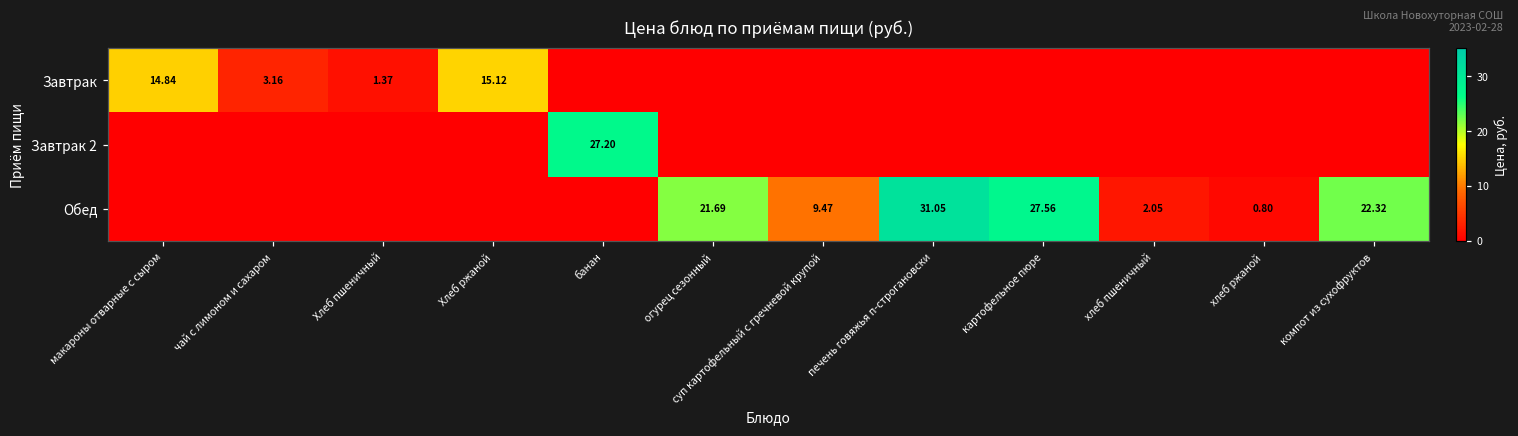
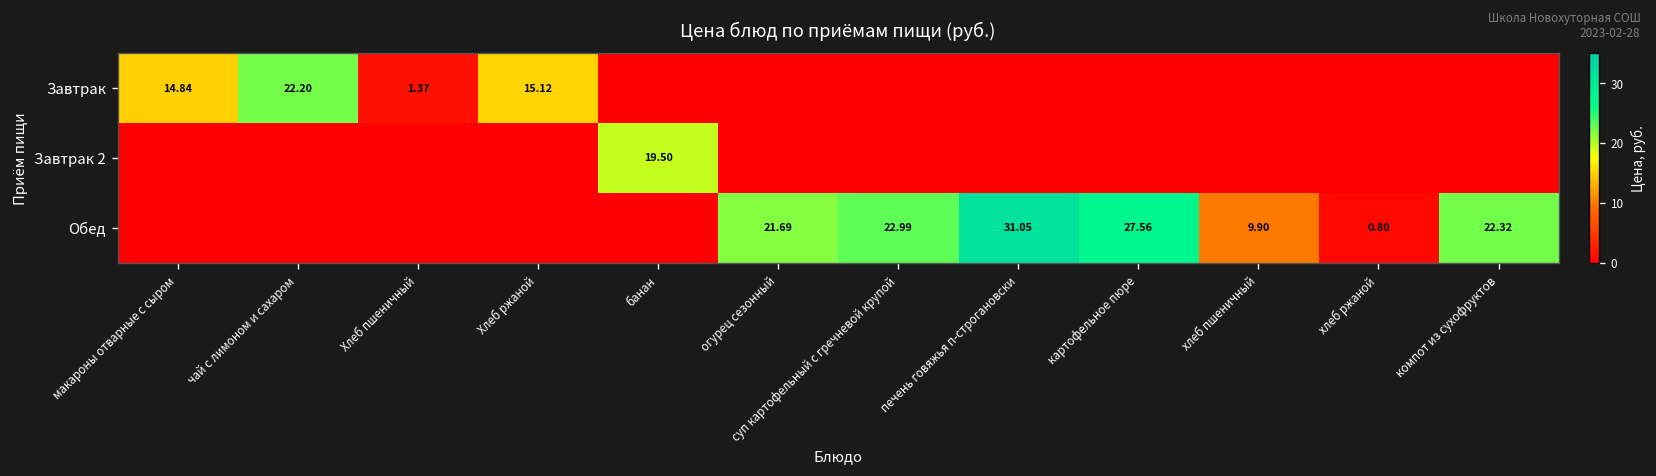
Завтрак, чай с лимоном и сахаром: 3.16 -> 22.20
Завтрак 2, банан: 27.20 -> 19.50
Обед, суп картофельный с гречневой крупой: 9.47 -> 22.99
Обед, хлеб пшеничный: 2.05 -> 9.90
